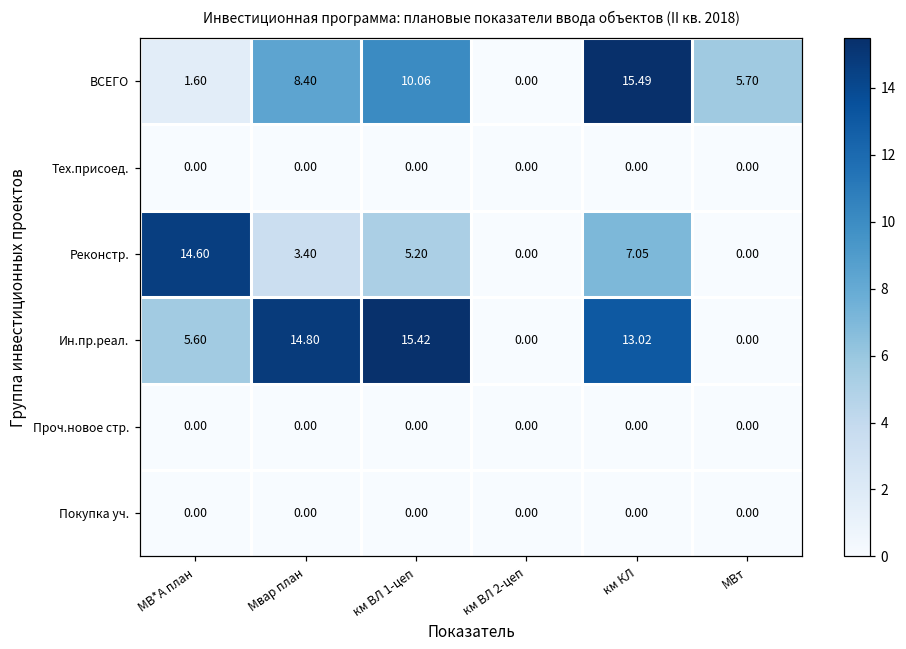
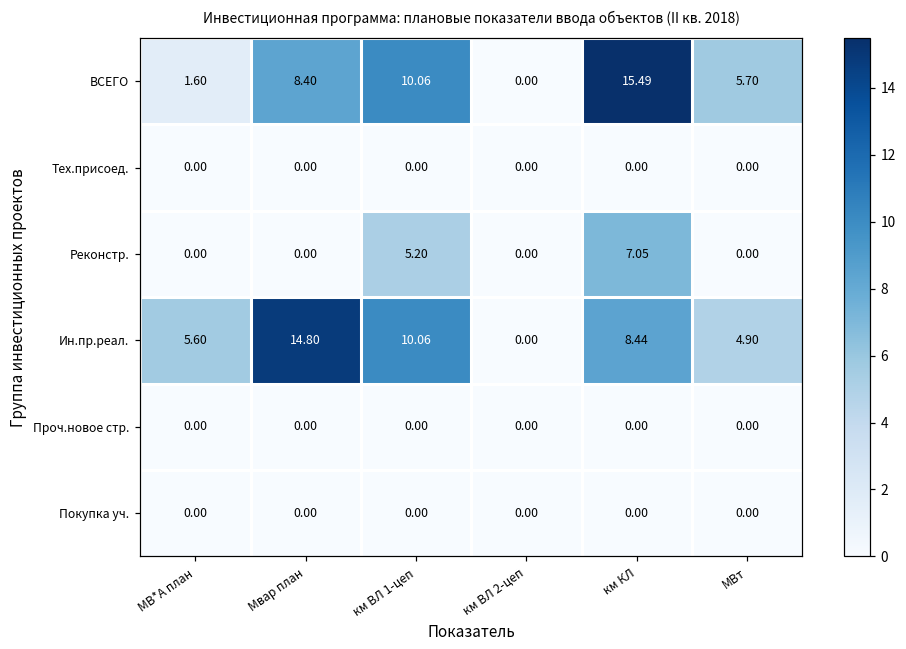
Реконстр., МВ*А план: 14.60 -> 0.00
Реконстр., Мвар план: 3.40 -> 0.00
Ин.пр.реал., км ВЛ 1-цеп: 15.42 -> 10.06
Ин.пр.реал., км КЛ: 13.02 -> 8.44
Ин.пр.реал., МВт: 0.00 -> 4.90
